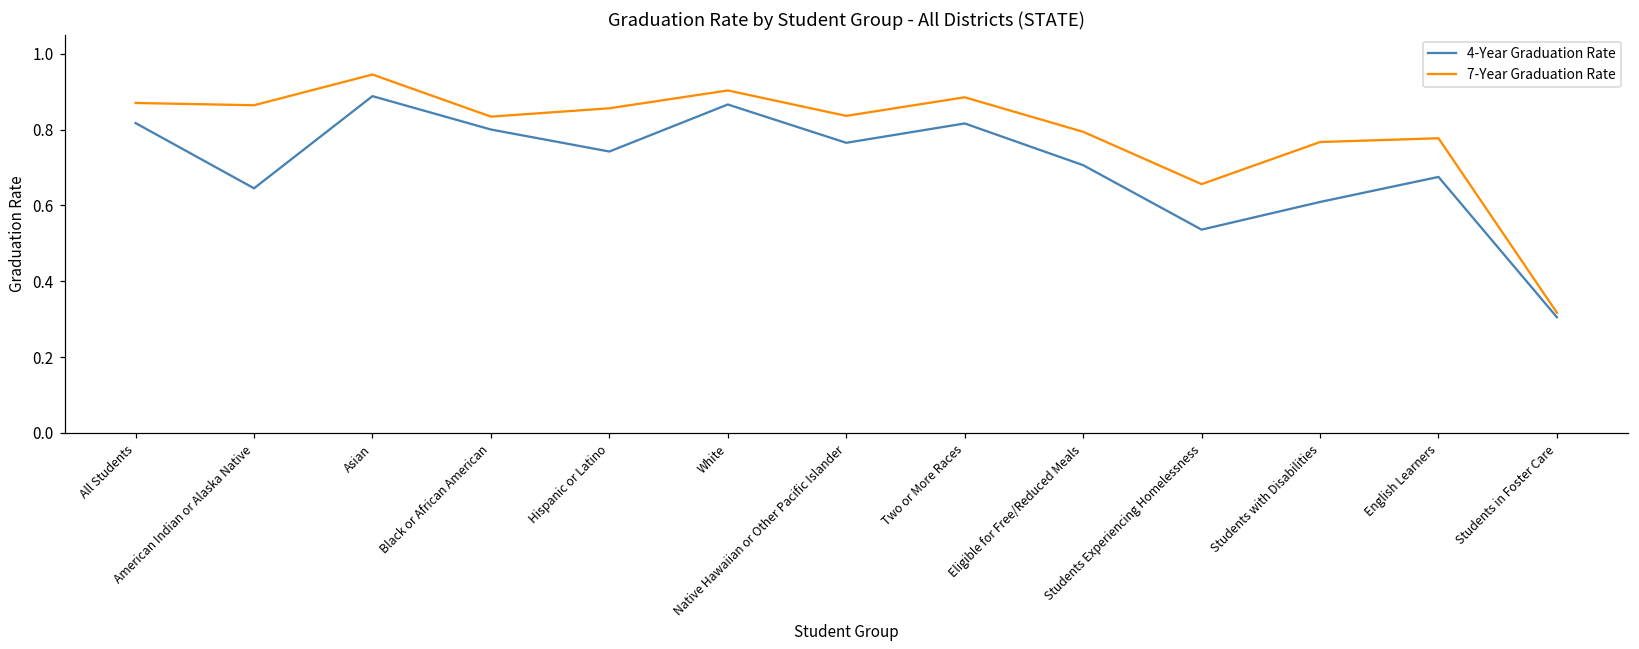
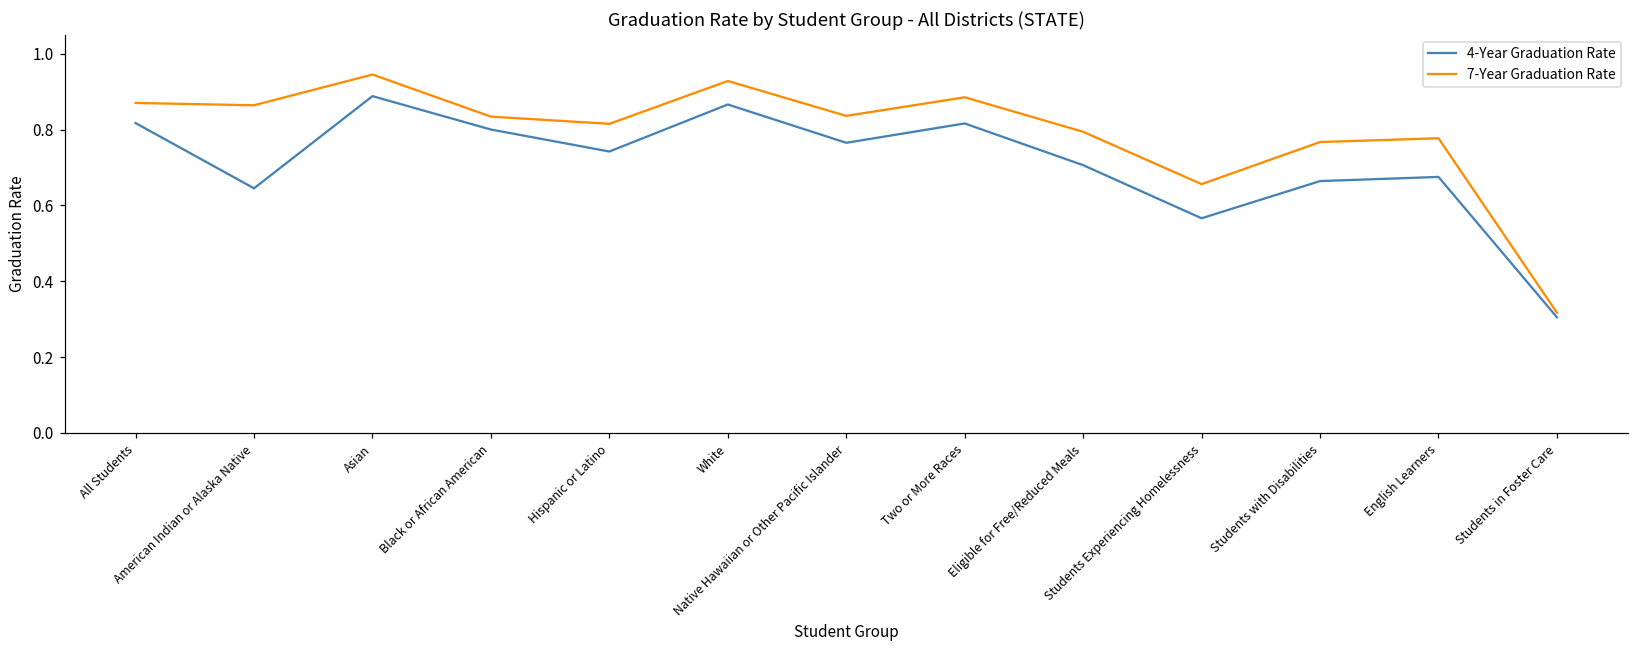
7-Year Graduation Rate, Hispanic or Latino: 0.86 -> 0.82
7-Year Graduation Rate, White: 0.90 -> 0.93
4-Year Graduation Rate, Students Experiencing Homelessness: 0.54 -> 0.57
4-Year Graduation Rate, Students with Disabilities: 0.61 -> 0.66
